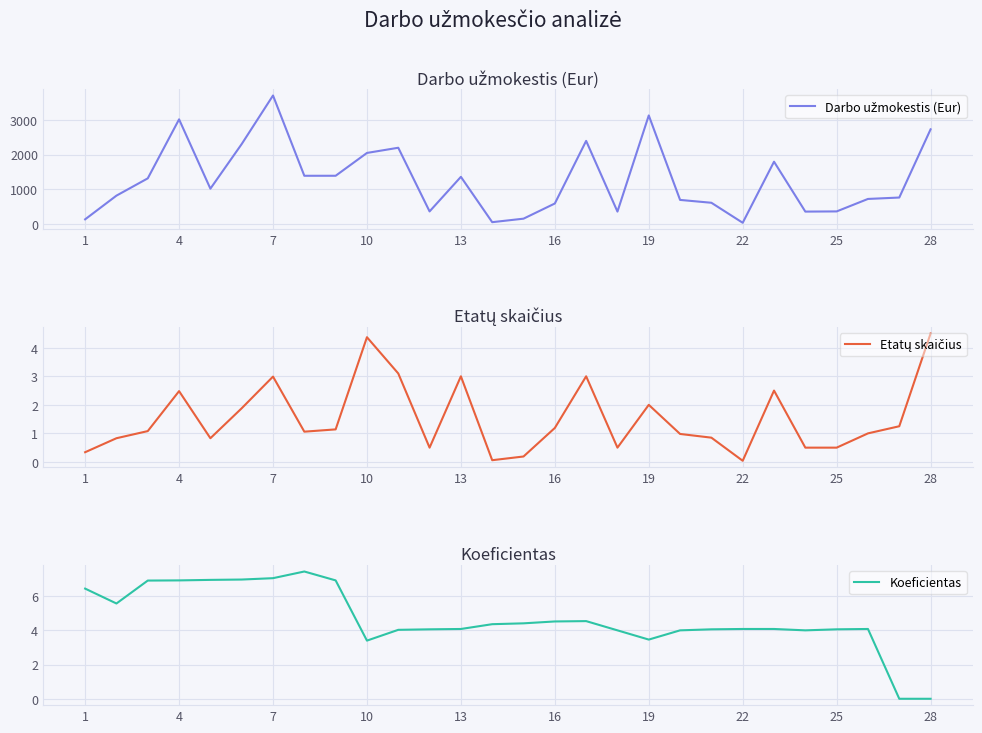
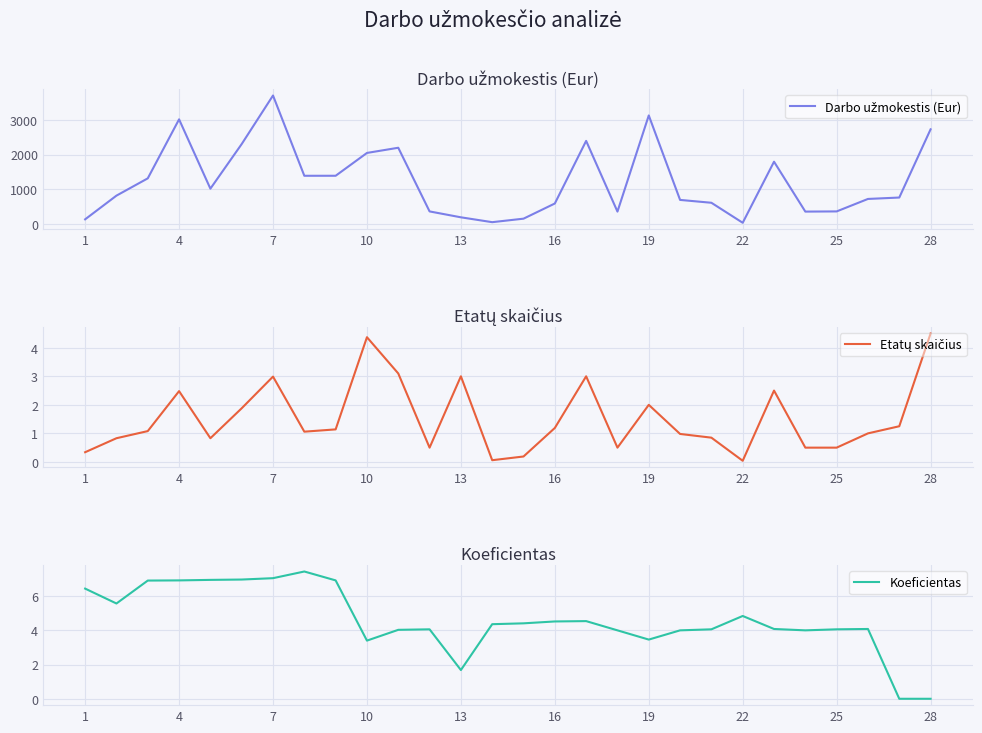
Darbo užmokestis (Eur), 13: 1400 -> 200
Koeficientas, 13: 4.1 -> 1.7
Koeficientas, 22: 4.1 -> 4.8
